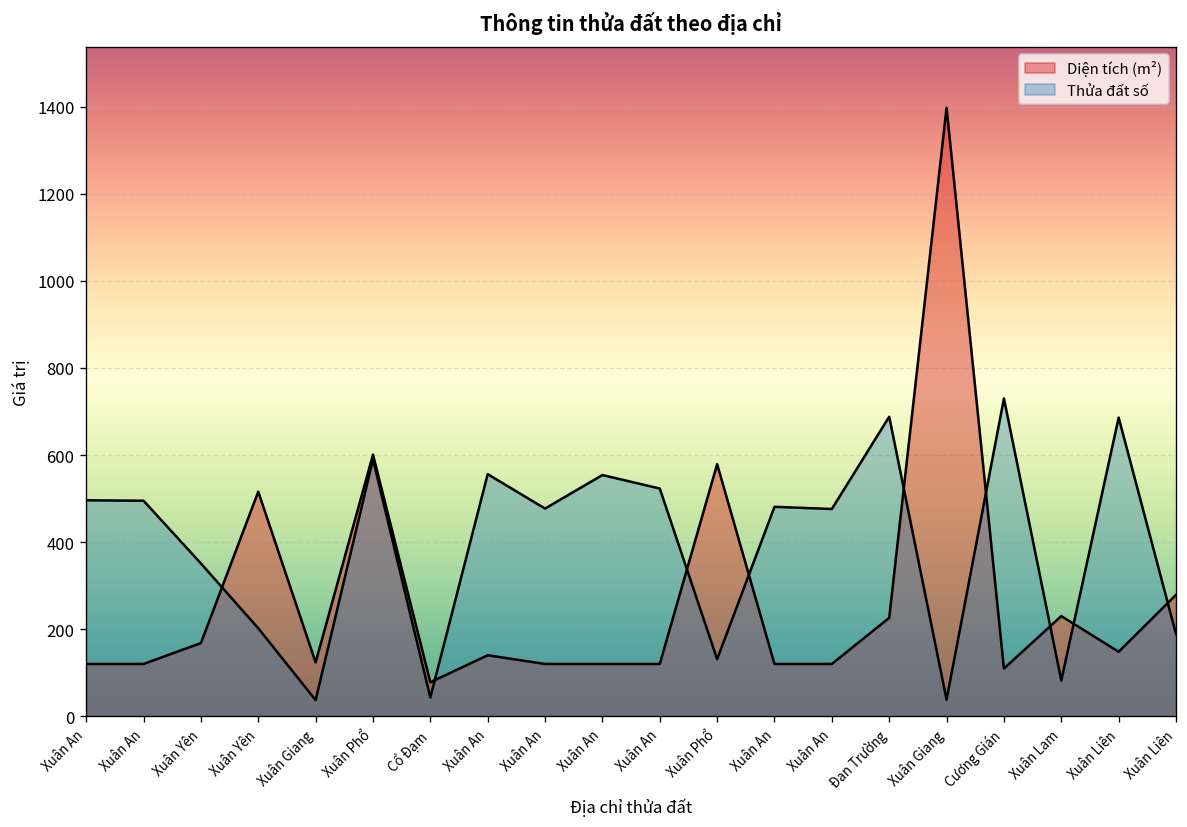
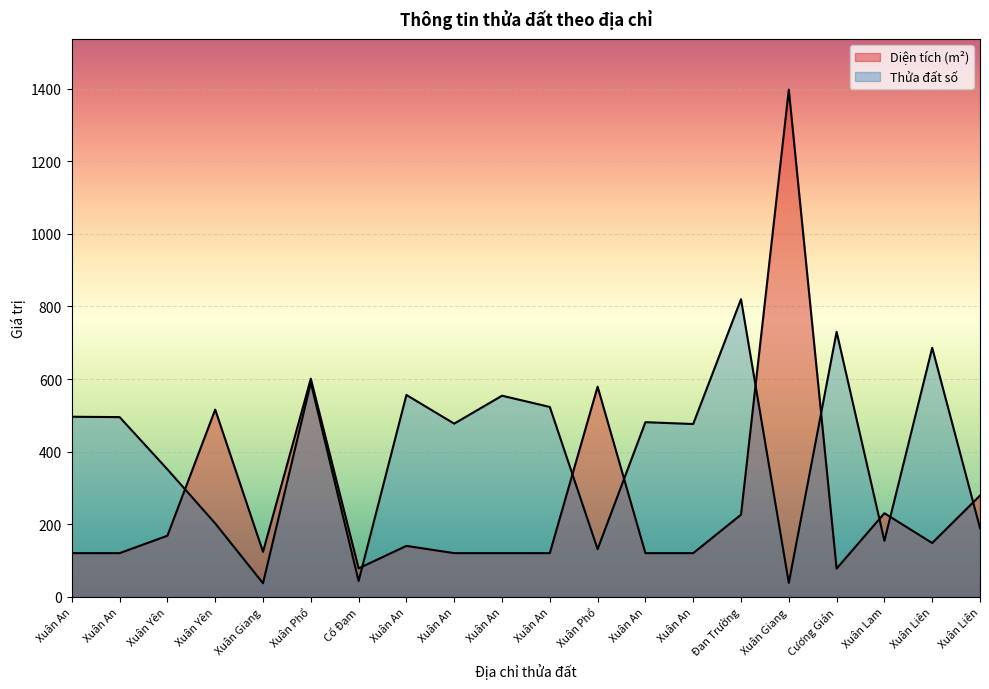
Thửa đất số, Đan Trường: 690 -> 820
Diện tích (m²), Cương Gián: 110 -> 80
Thửa đất số, Xuân Lam: 80 -> 150
